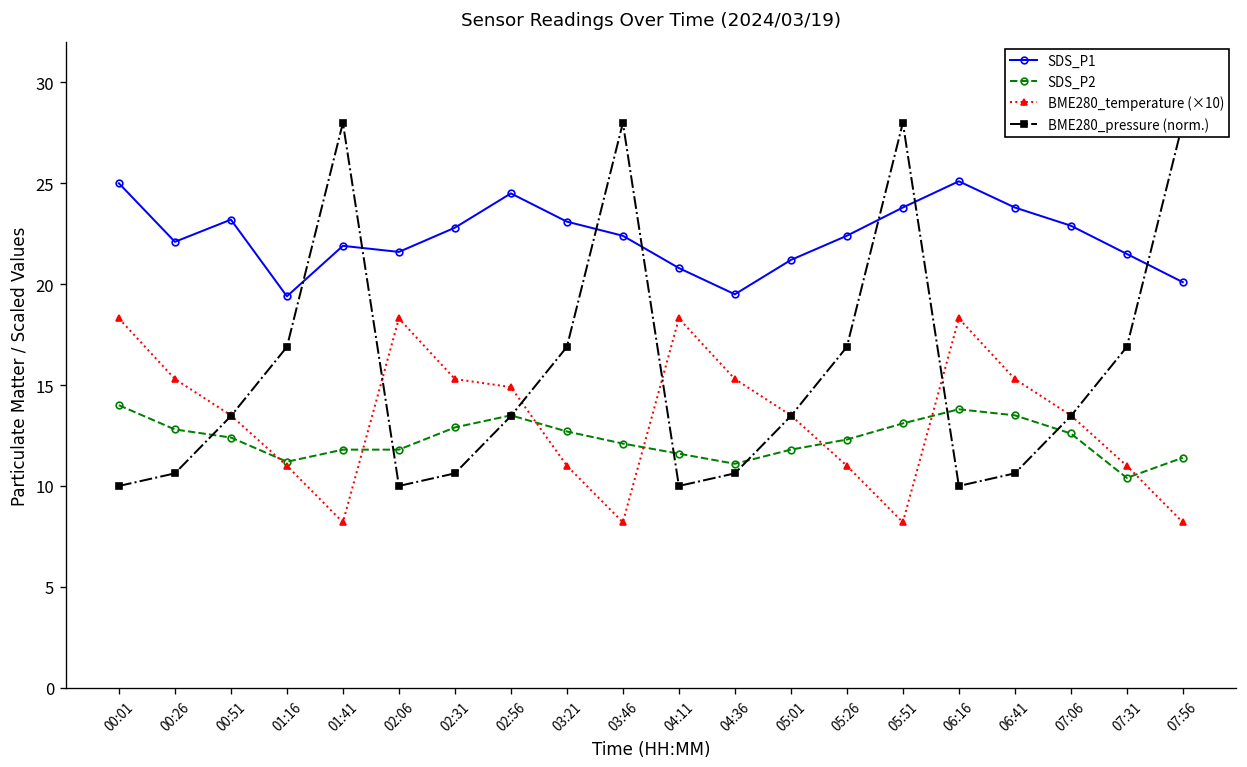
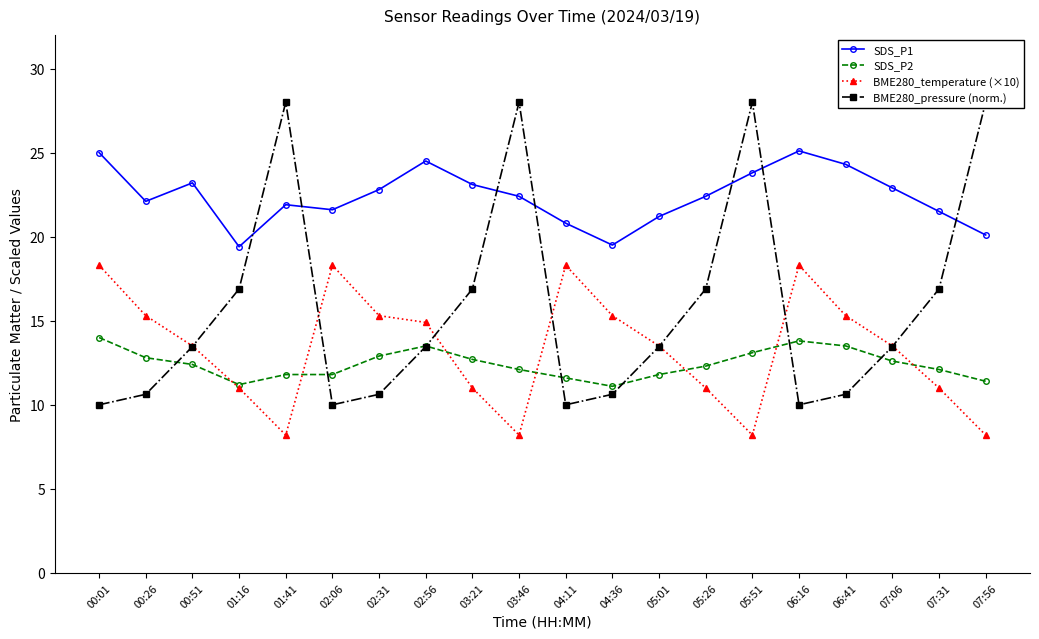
SDS_P1, 06:41: 23.8 -> 24.3
SDS_P2, 07:31: 10.4 -> 12.1
